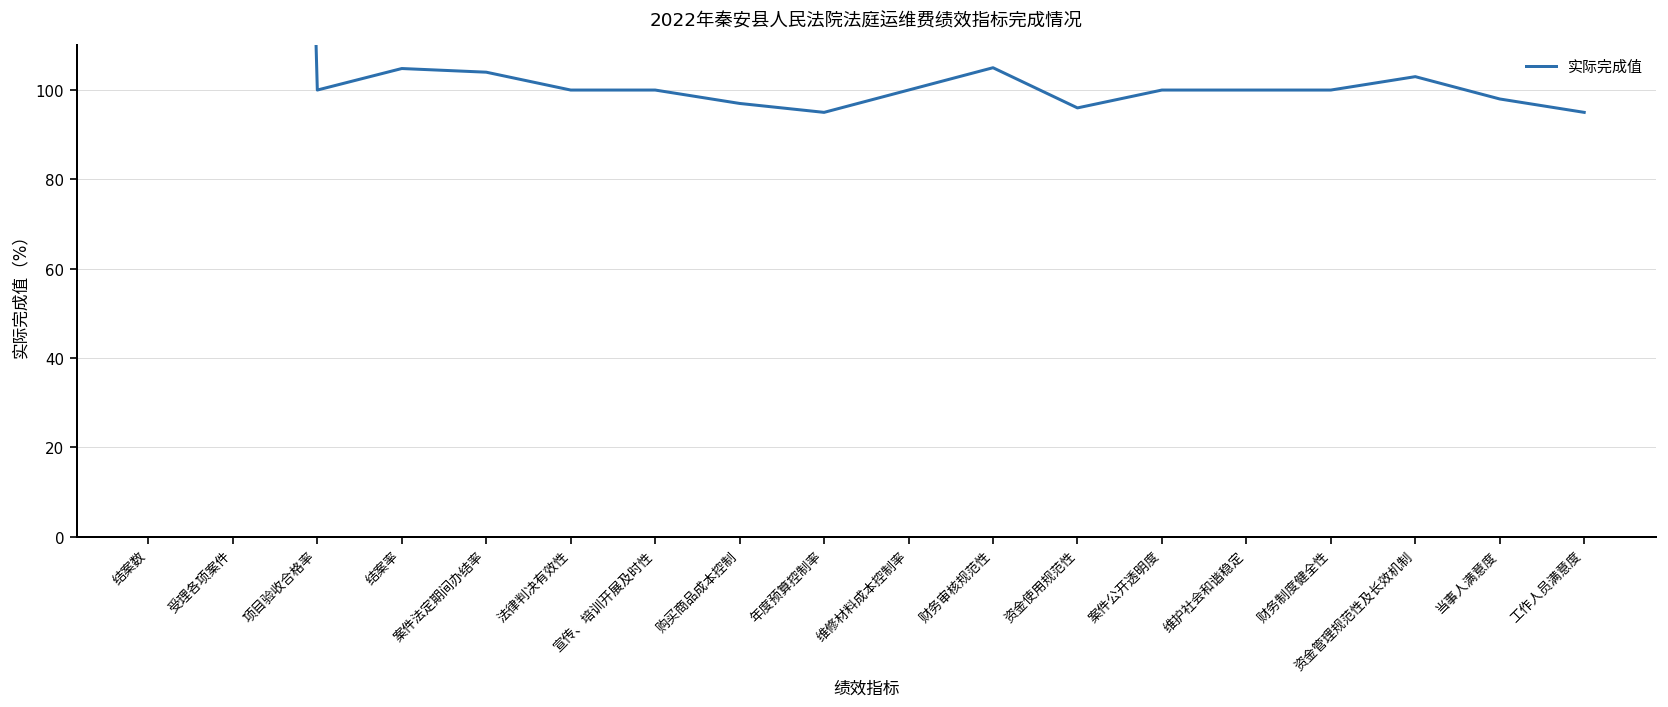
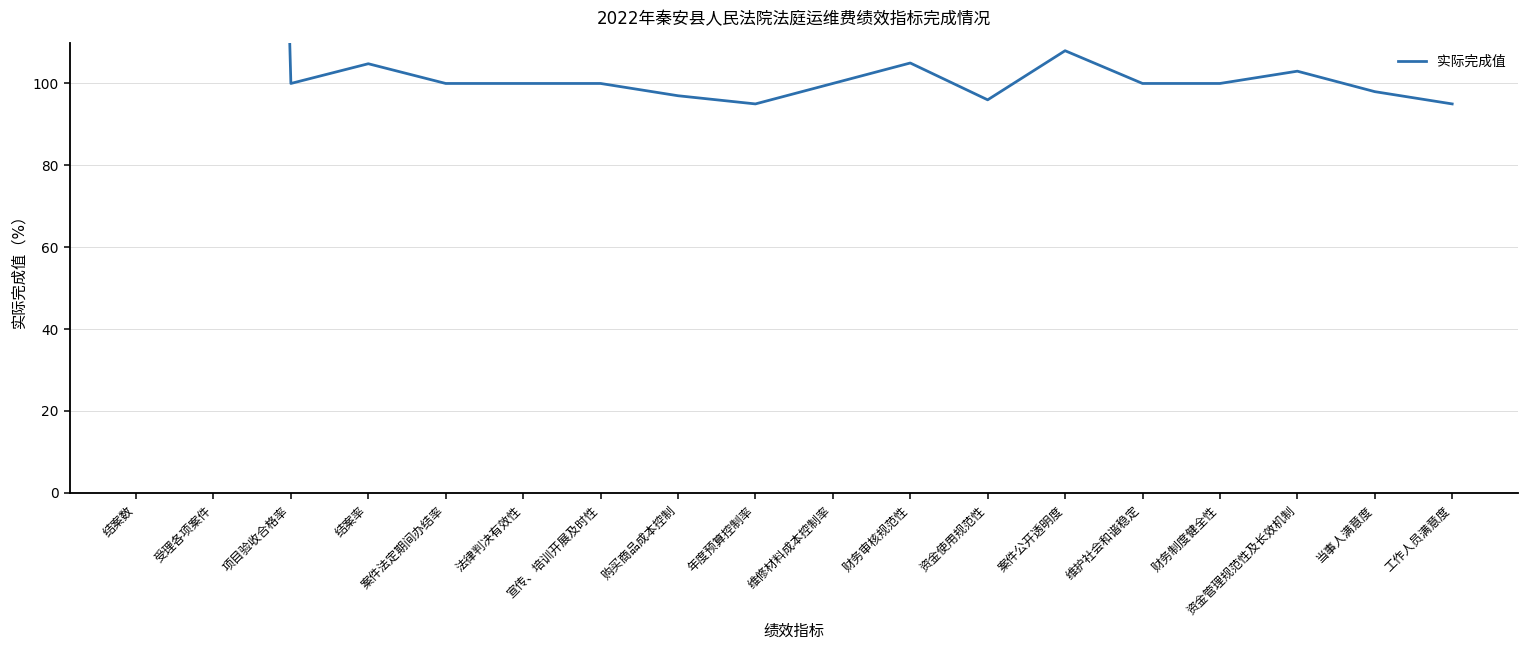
案件法定期间办结率: 104 -> 100
案件公开透明度: 100 -> 108
